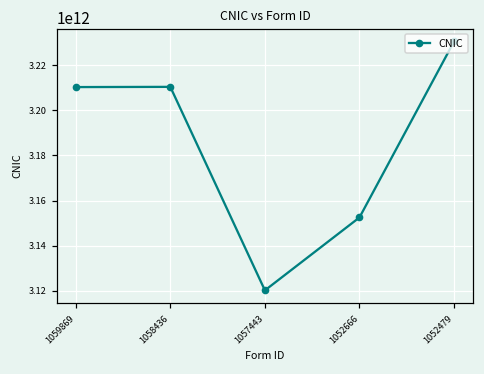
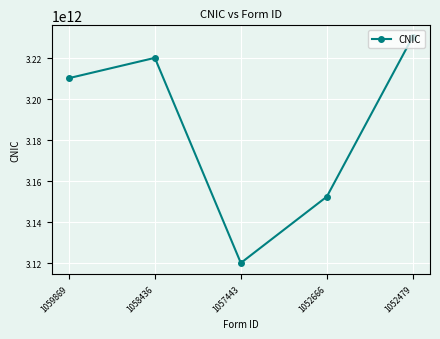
1058436: 3210000000000 -> 3220000000000
